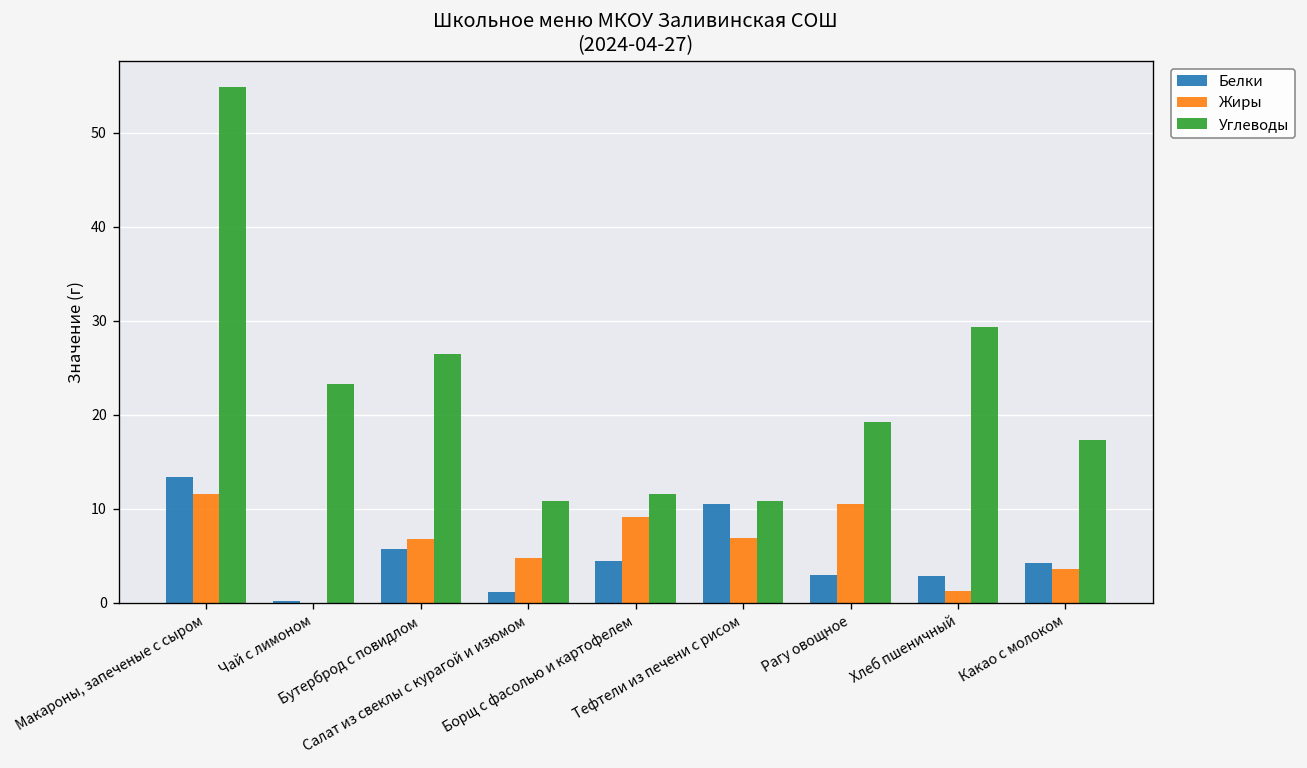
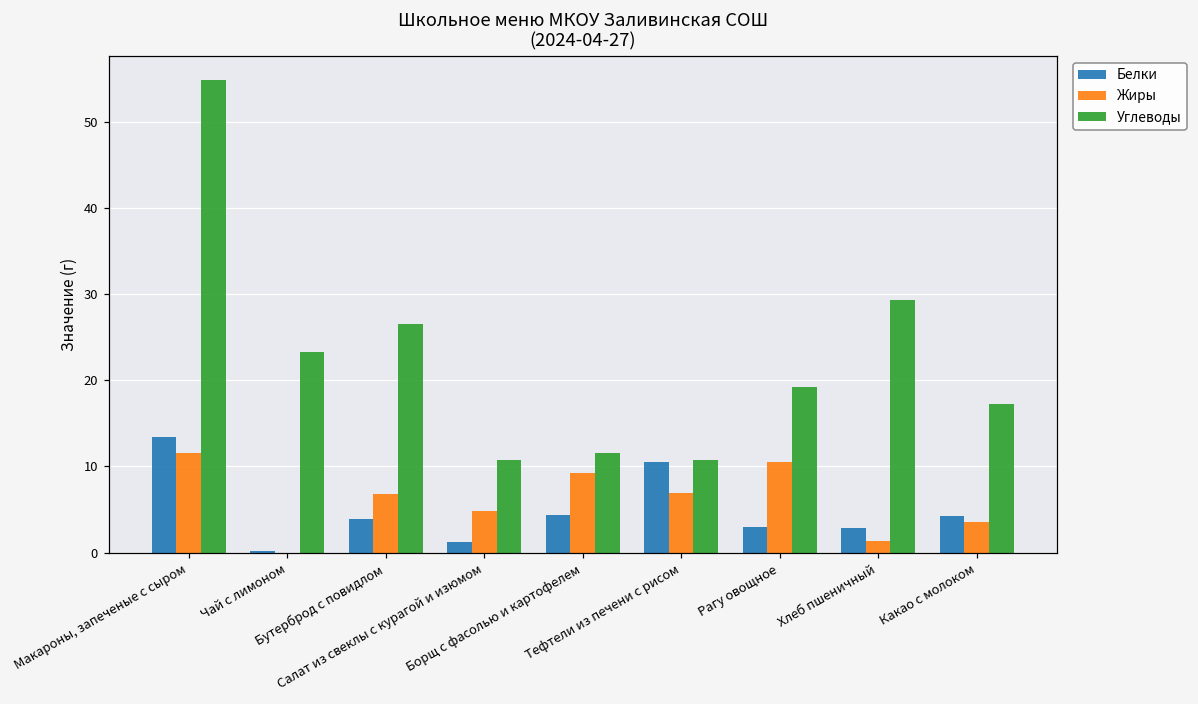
Белки, Бутерброд с повидлом: 6 -> 4
